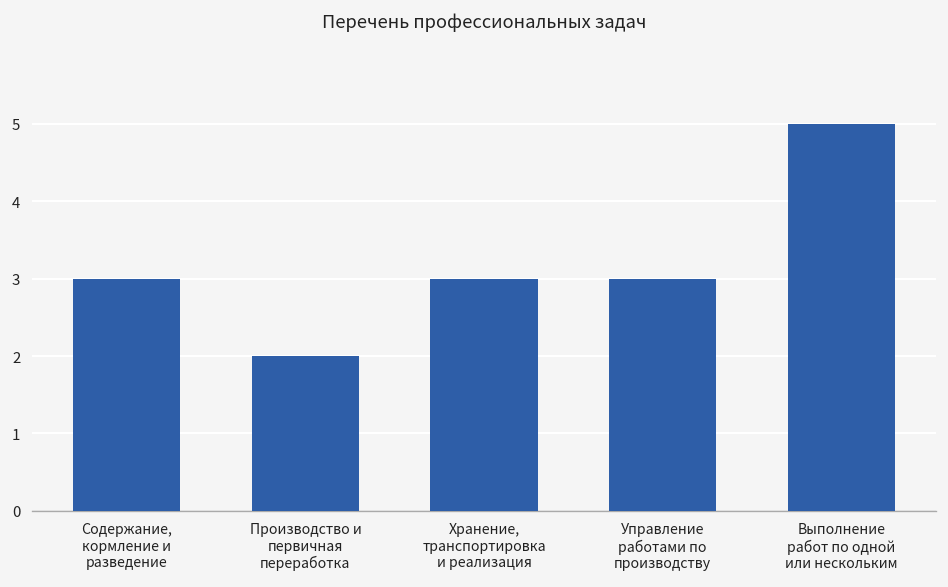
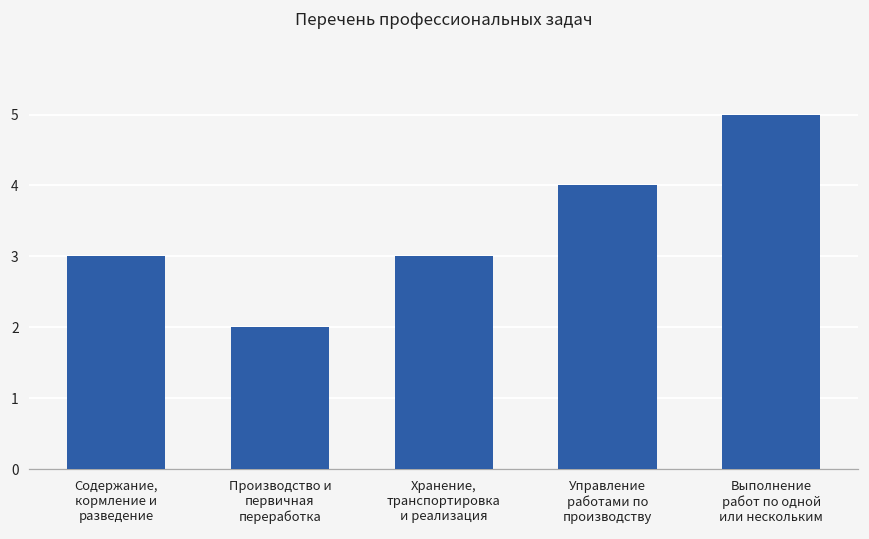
Управление работами по производству: 3 -> 4
